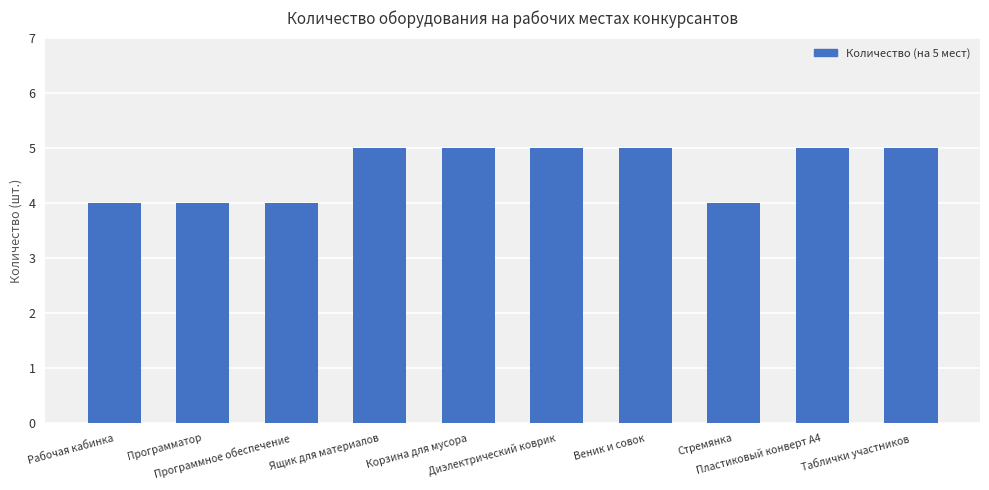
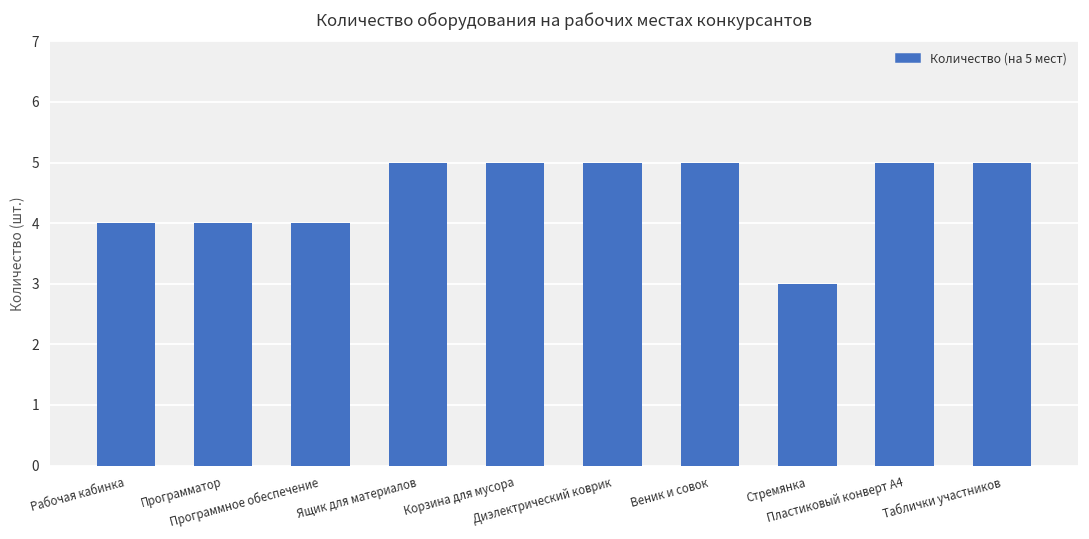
Стремянка: 4 -> 3
